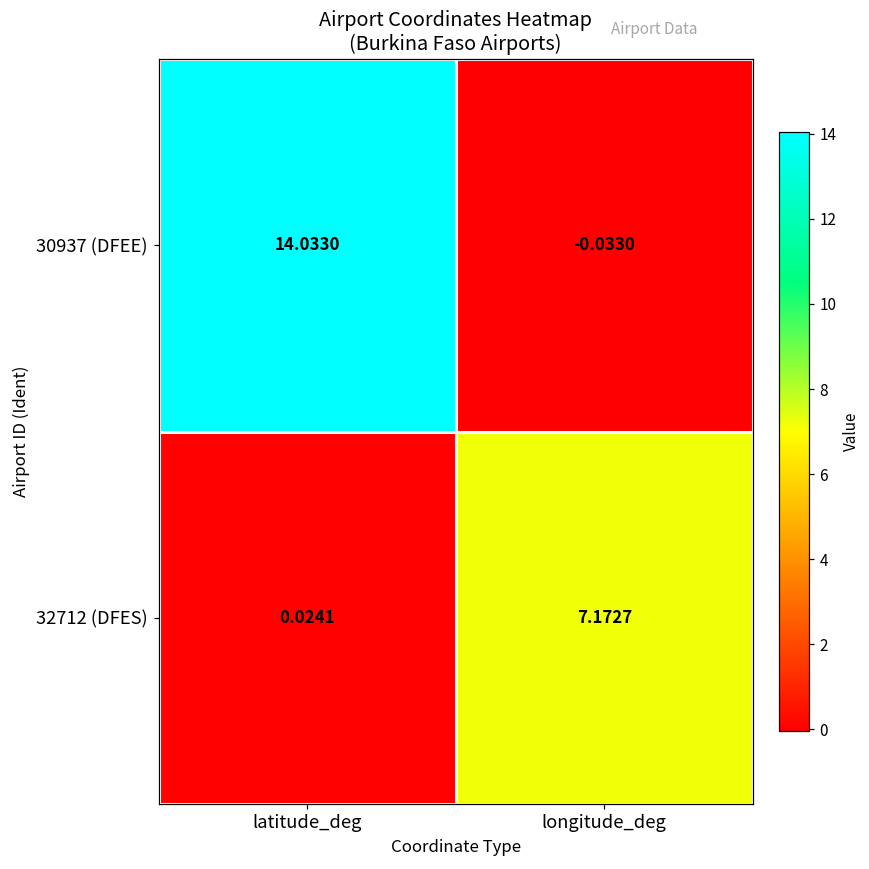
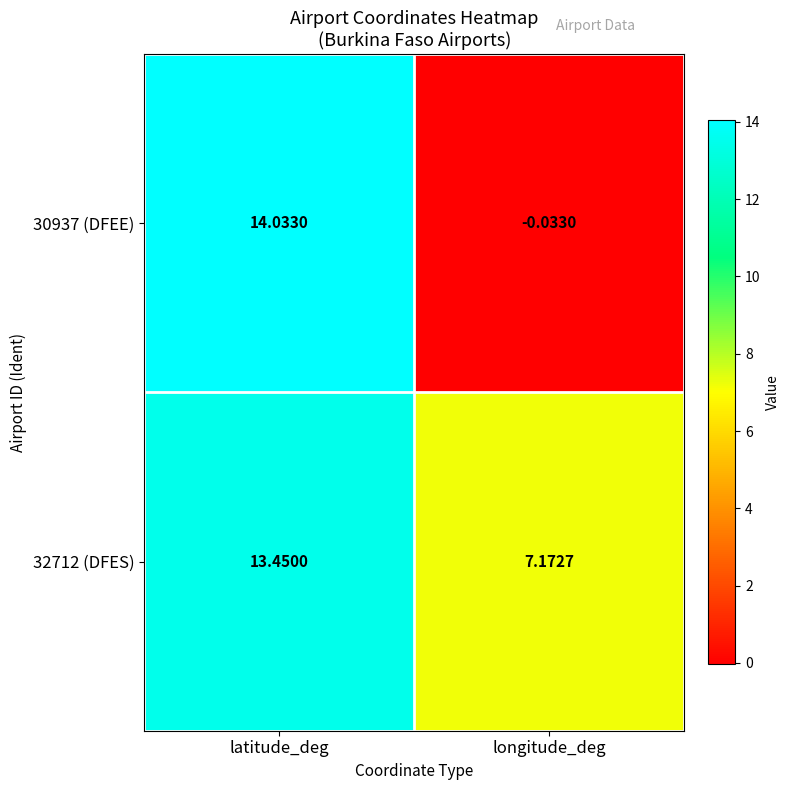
32712 (DFES), latitude_deg: 0.0241 -> 13.4500
